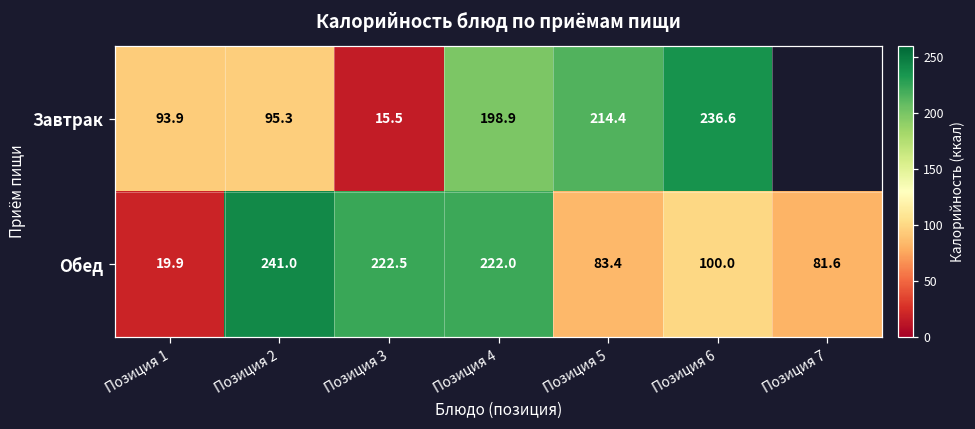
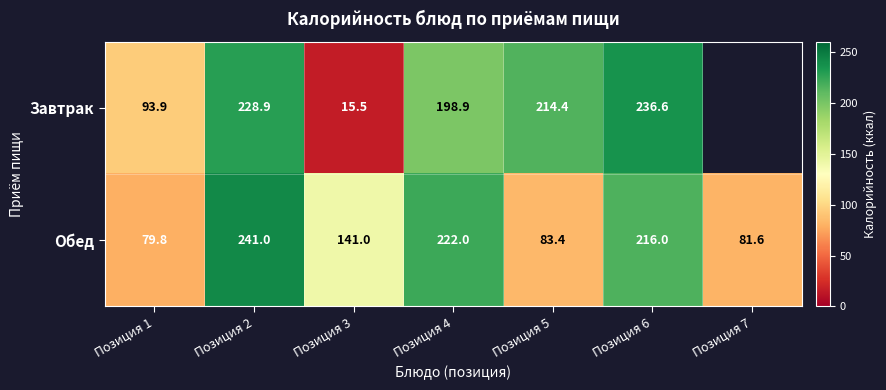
Завтрак, Позиция 2: 95.3 -> 228.9
Обед, Позиция 1: 19.9 -> 79.8
Обед, Позиция 3: 222.5 -> 141.0
Обед, Позиция 6: 100.0 -> 216.0
